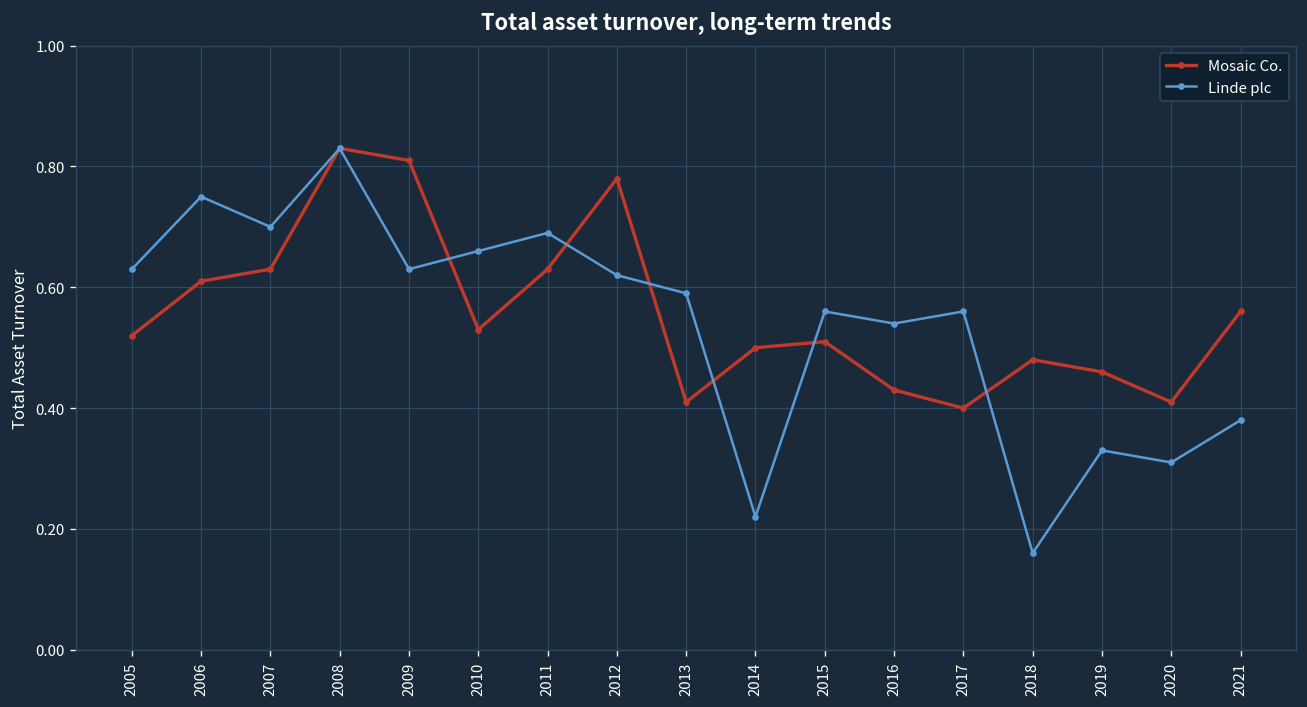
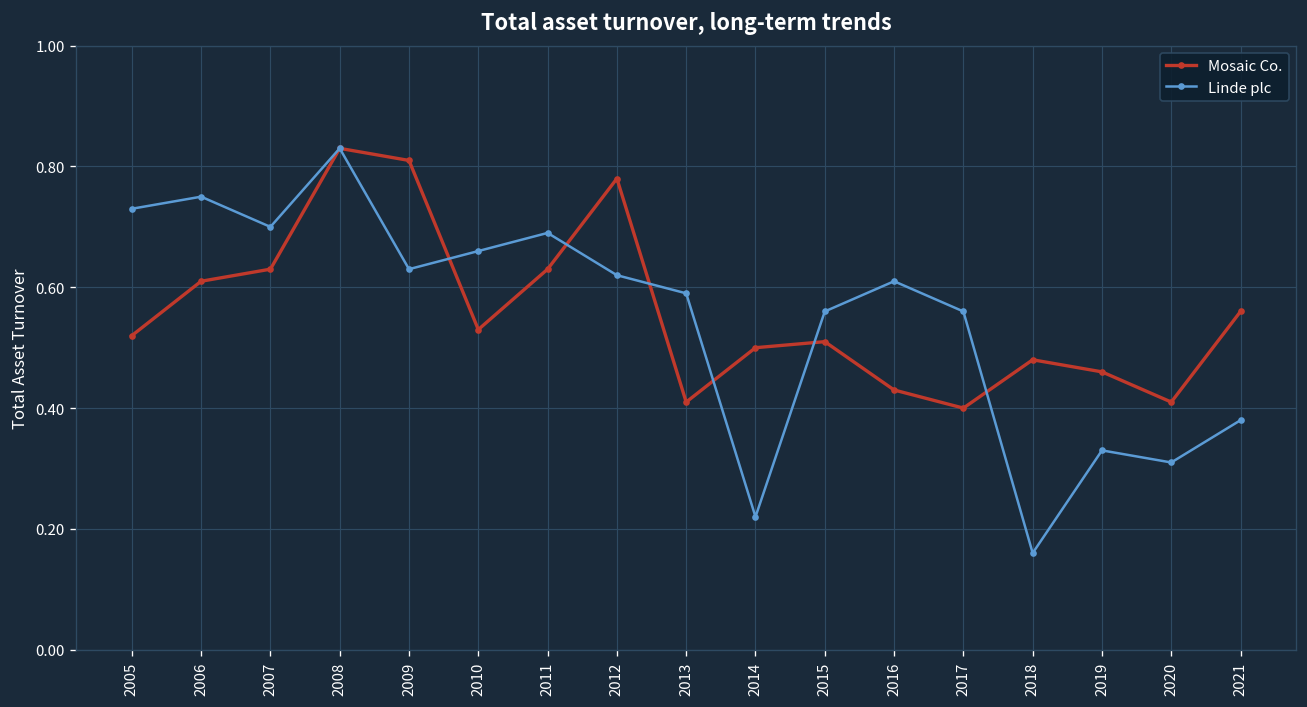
Linde plc, 2005: 0.63 -> 0.73
Linde plc, 2016: 0.54 -> 0.61
